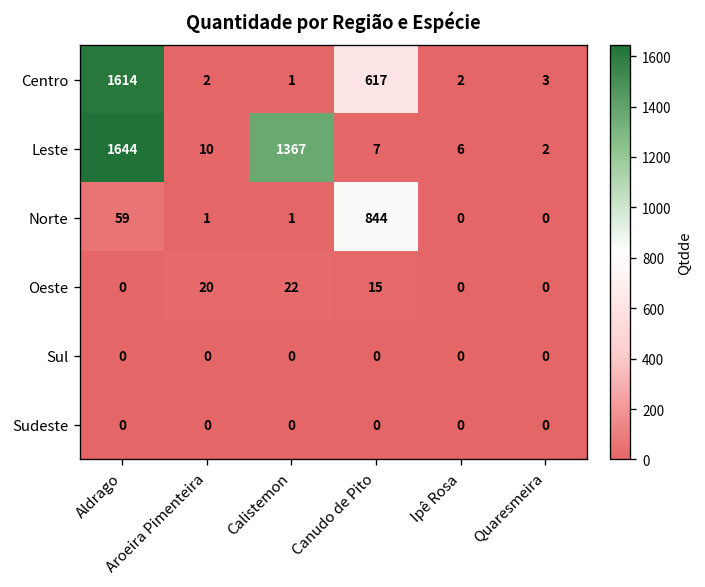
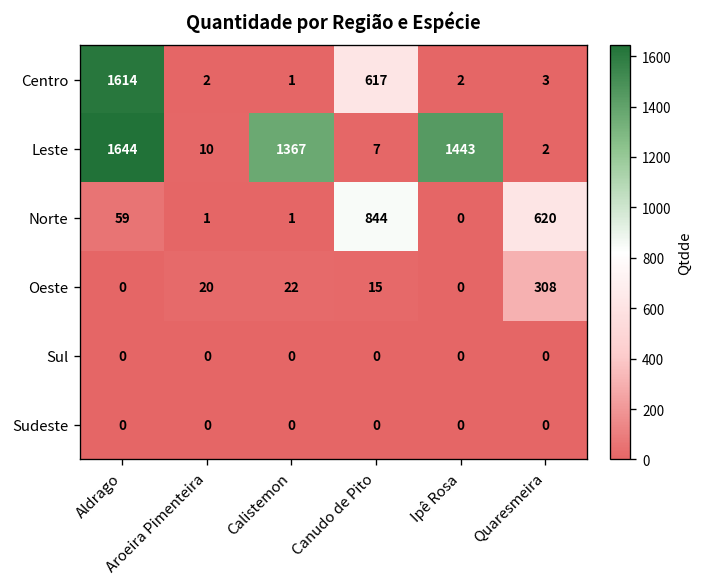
Leste, Ipê Rosa: 6 -> 1443
Norte, Quaresmeira: 0 -> 620
Oeste, Quaresmeira: 0 -> 308
